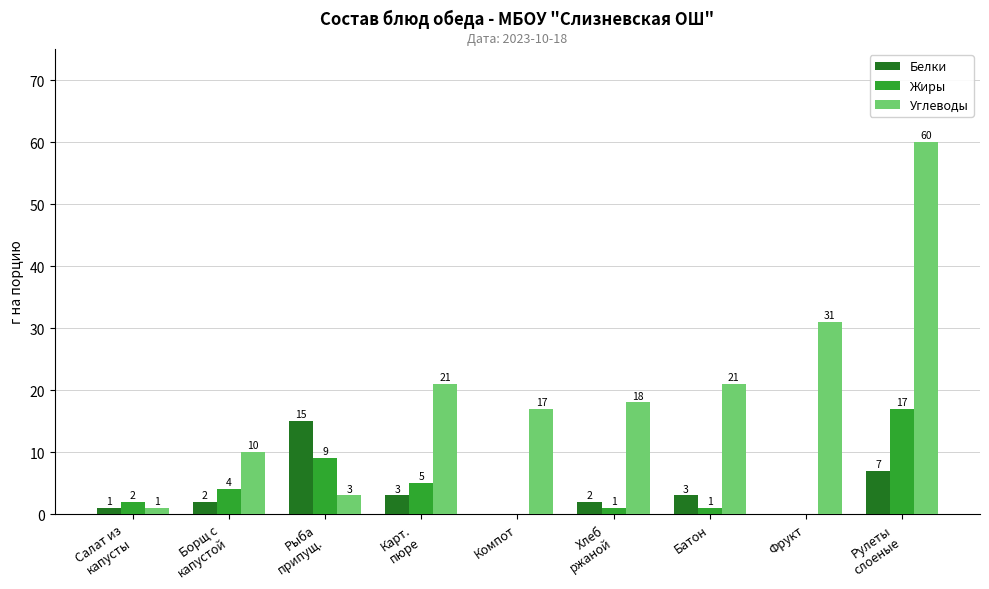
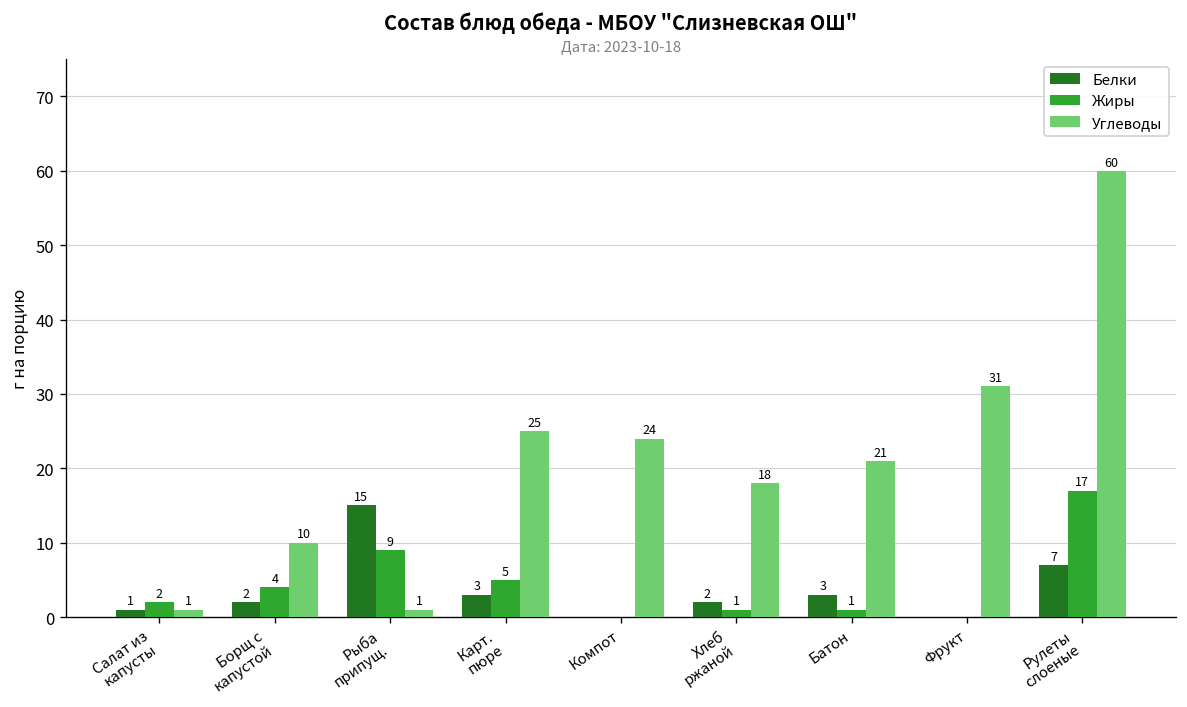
Углеводы, Рыба припущ.: 3 -> 1
Углеводы, Карт. пюре: 21 -> 25
Углеводы, Компот: 17 -> 24
